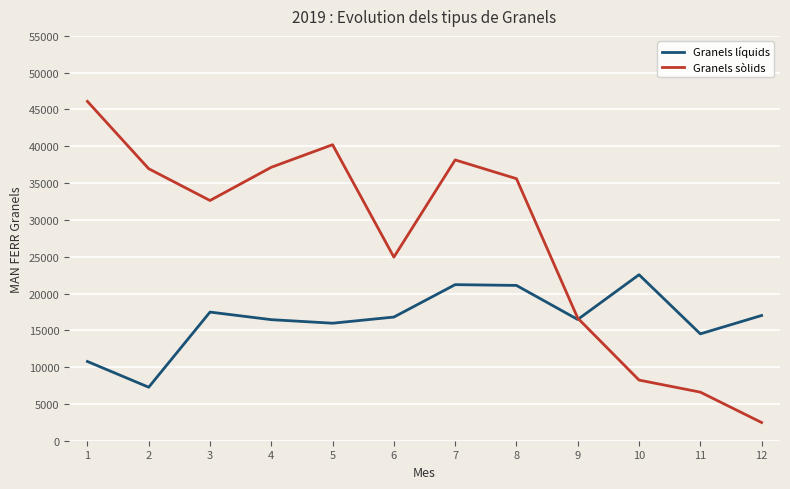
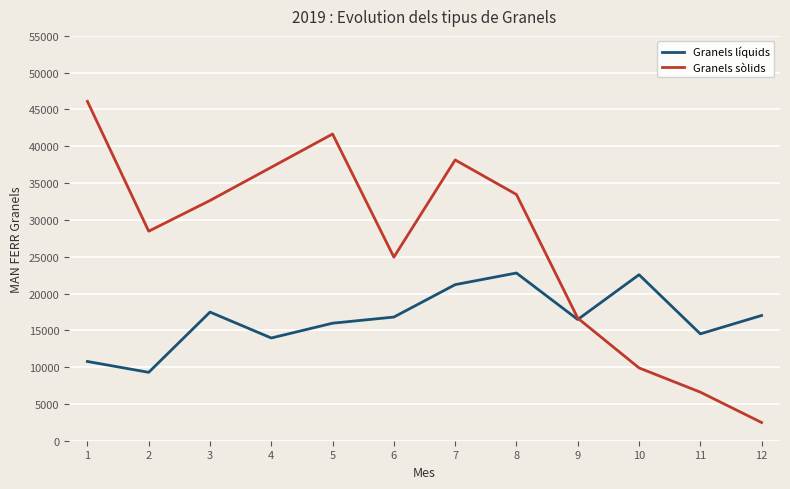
Granels líquids, 2: 7000 -> 9000
Granels sòlids, 2: 37000 -> 28000
Granels líquids, 4: 16000 -> 14000
Granels sòlids, 5: 40000 -> 42000
Granels líquids, 8: 21000 -> 23000
Granels sòlids, 8: 36000 -> 33000
Granels sòlids, 10: 8000 -> 10000
